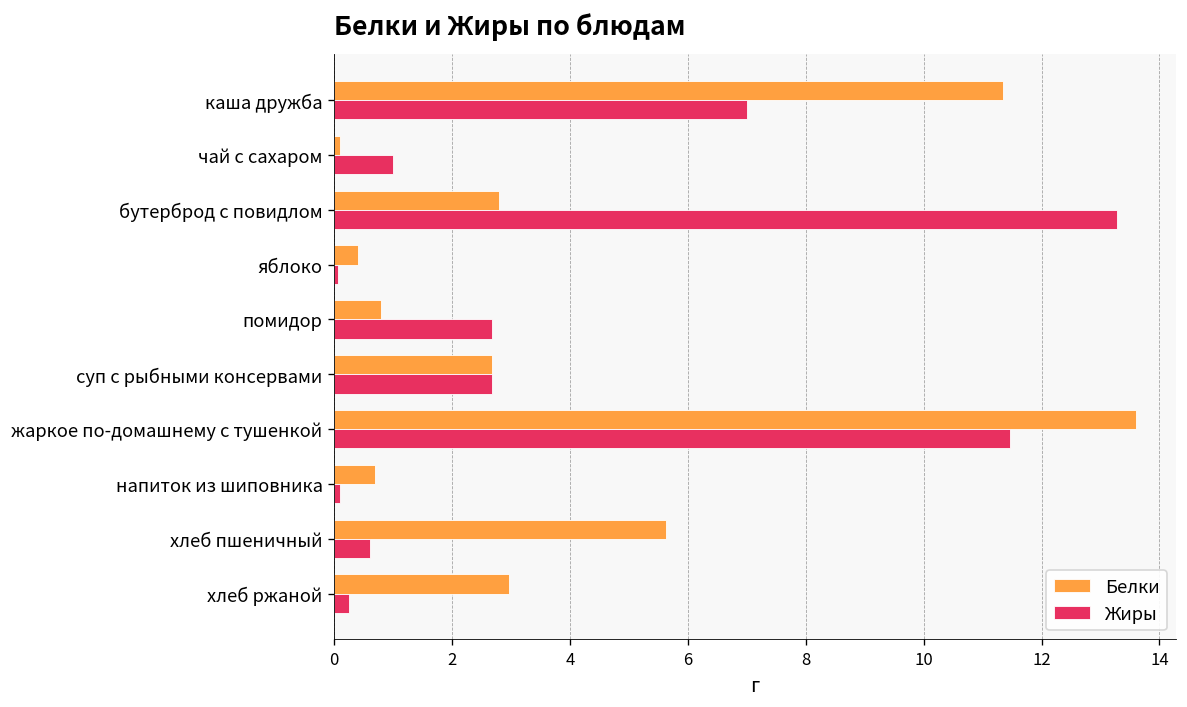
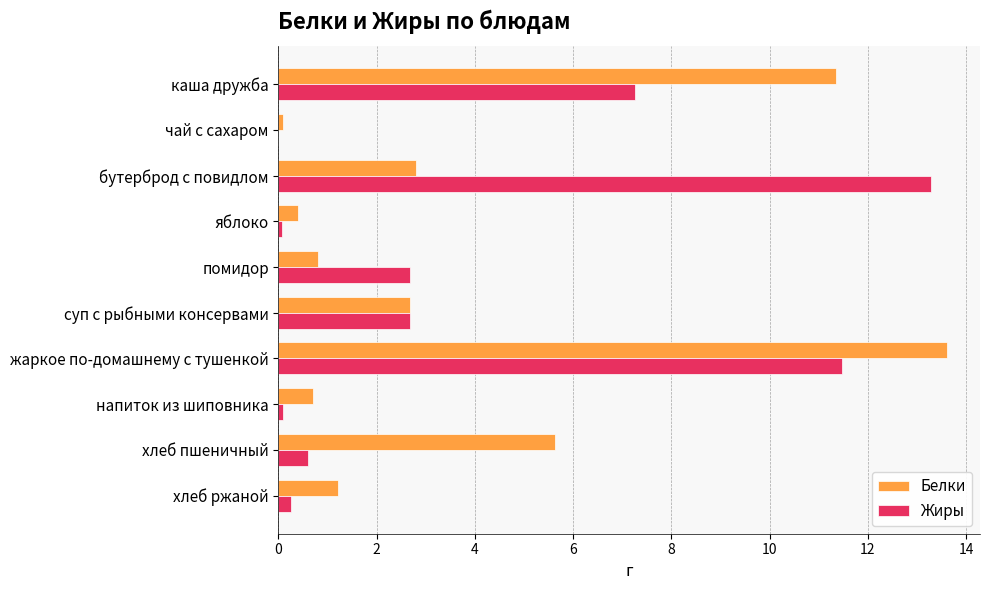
Жиры, каша дружба: 7.0 -> 7.3
Жиры, чай с сахаром: 1 -> 0
Белки, хлеб ржаной: 3.0 -> 1.2
